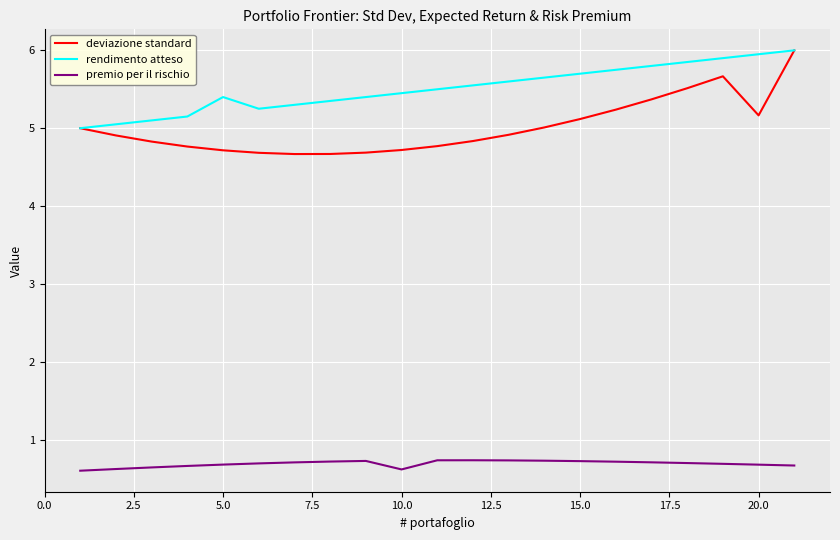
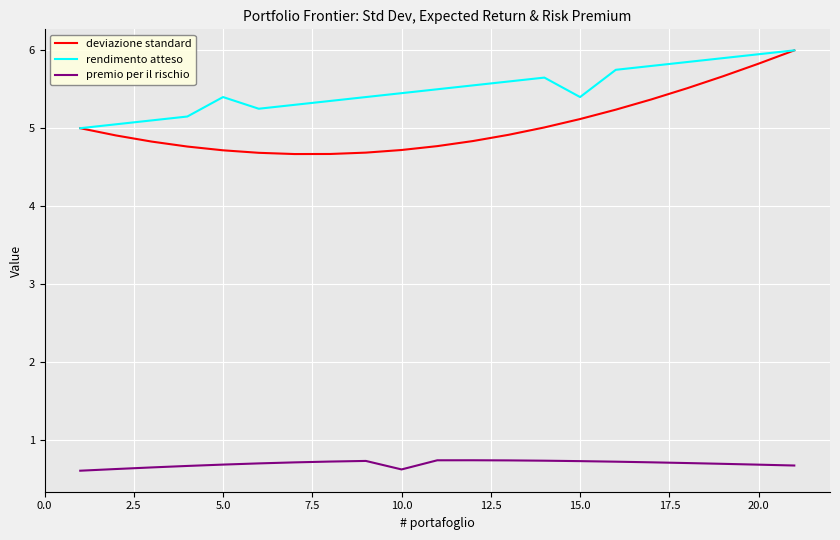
rendimento atteso, 15.0: 5.7 -> 5.4
deviazione standard, 20.0: 5.2 -> 5.8
